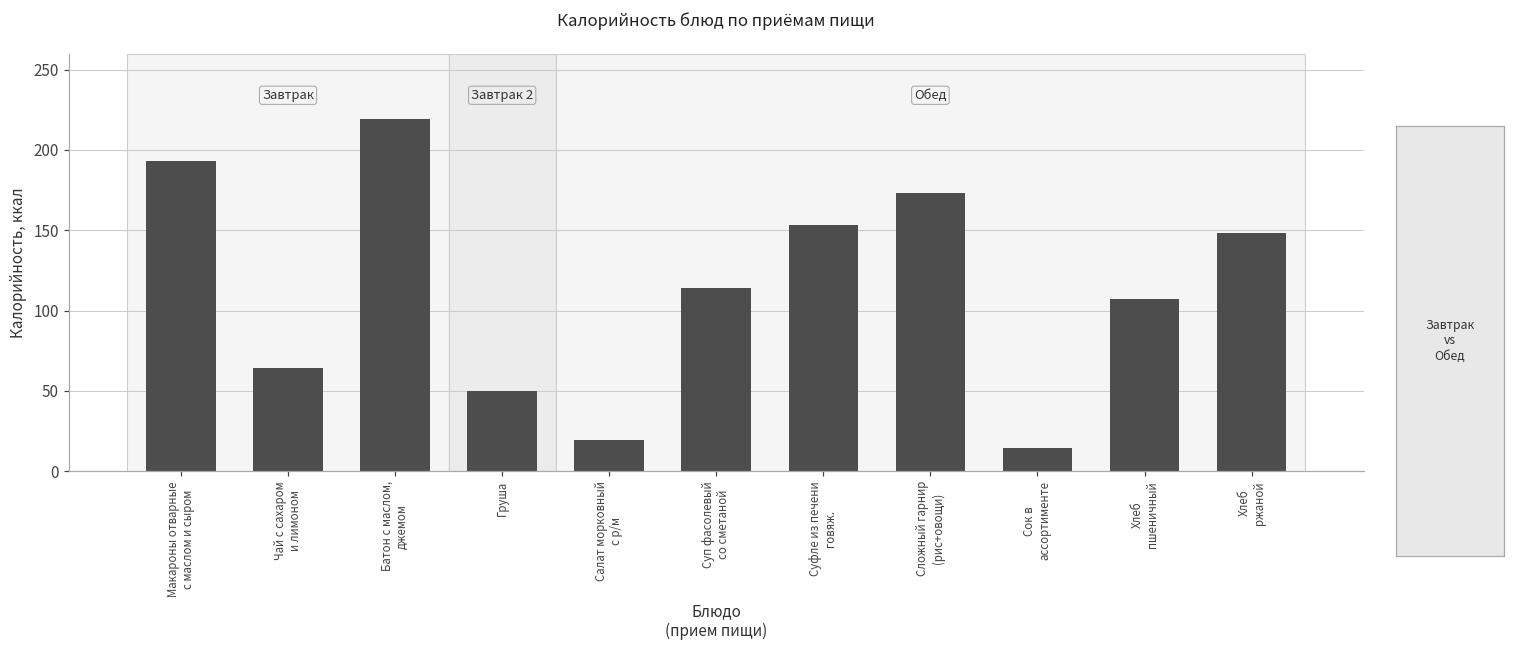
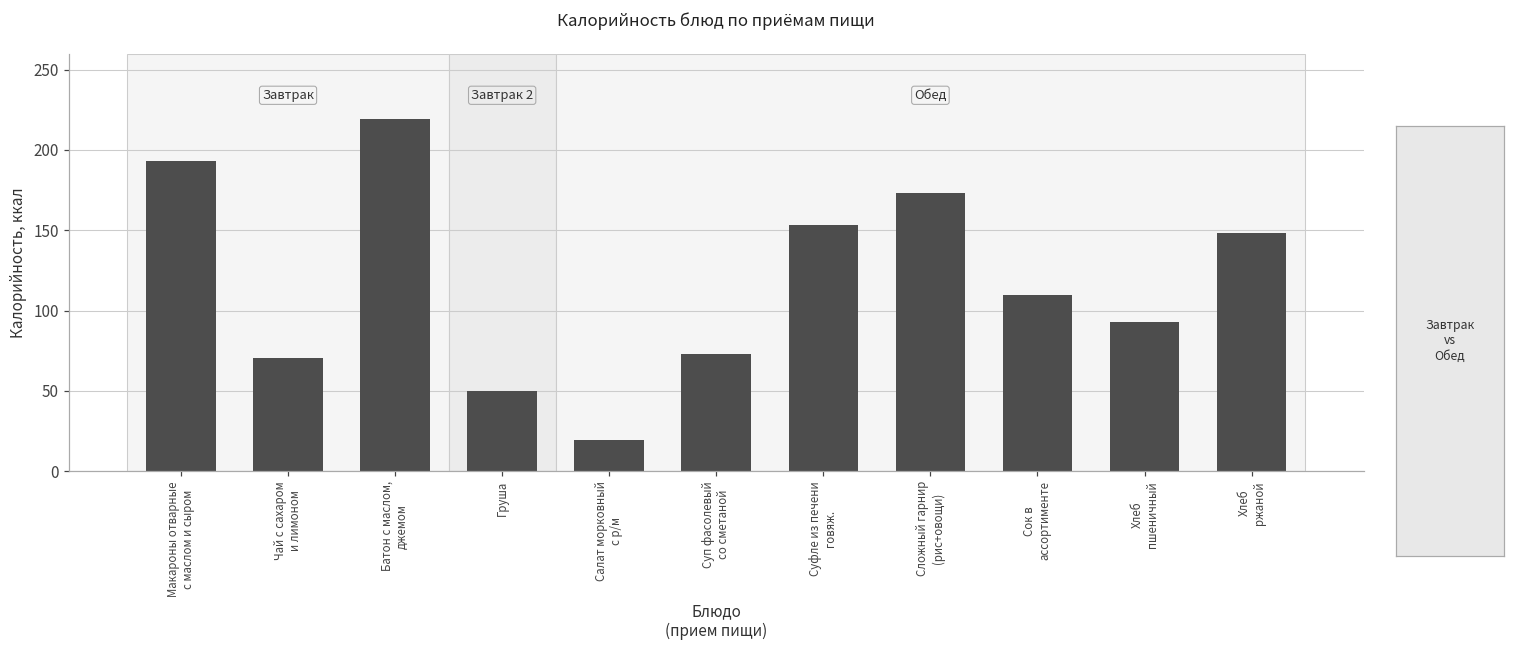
Чай с сахаром и лимоном: 64 -> 70
Суп фасолевый со сметаной: 114 -> 73
Сок в ассортименте: 14 -> 110
Хлеб пшеничный: 107 -> 93
